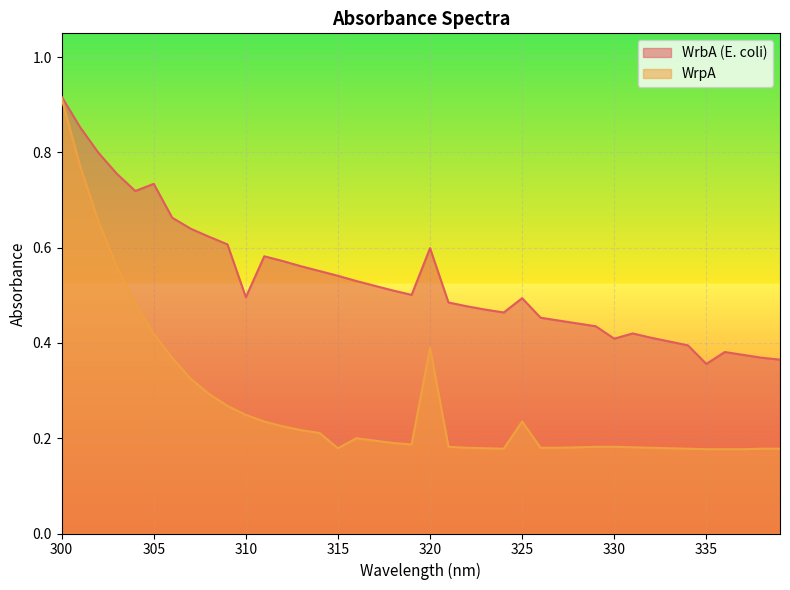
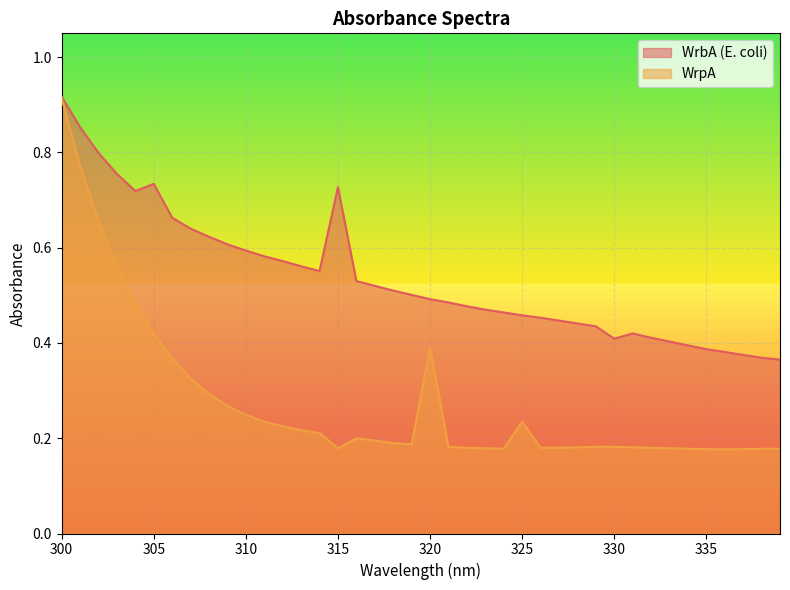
WrbA (E. coli), 310: 0.50 -> 0.59
WrbA (E. coli), 315: 0.54 -> 0.73
WrbA (E. coli), 320: 0.60 -> 0.49
WrbA (E. coli), 325: 0.49 -> 0.46
WrbA (E. coli), 335: 0.36 -> 0.39
